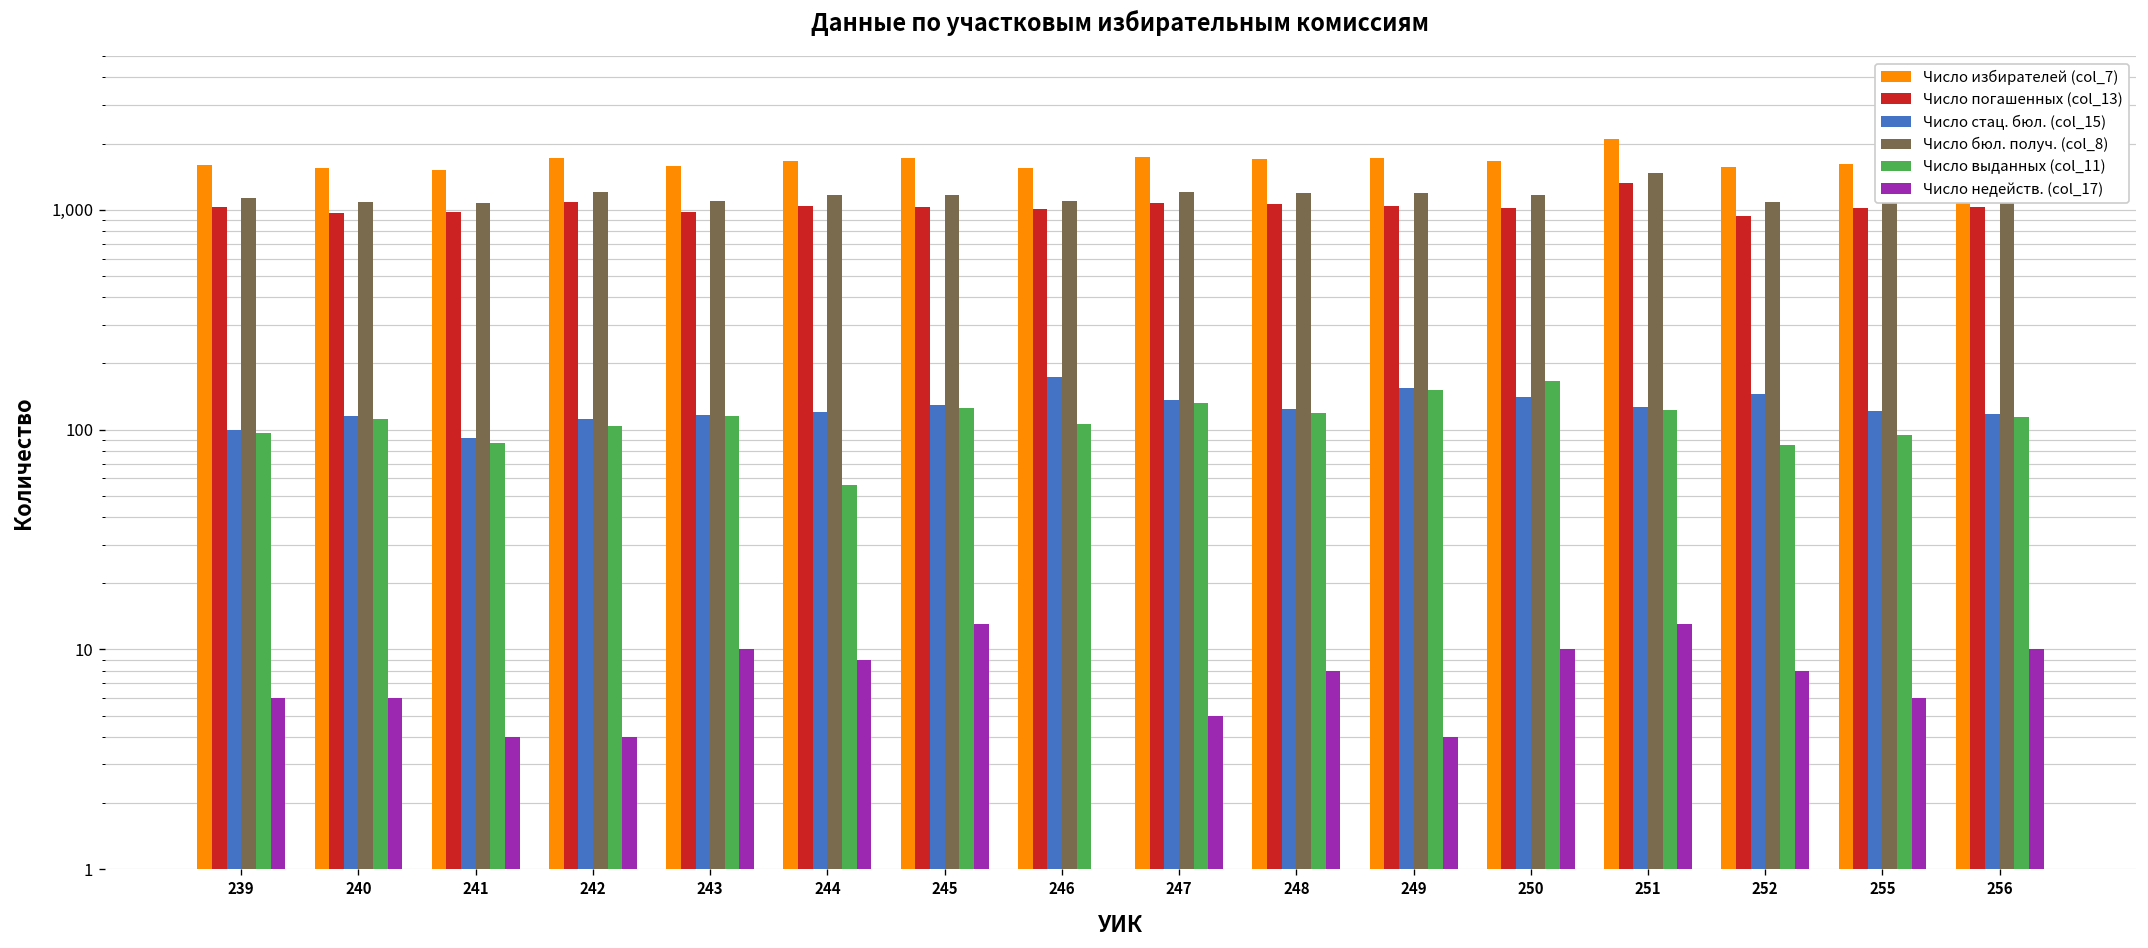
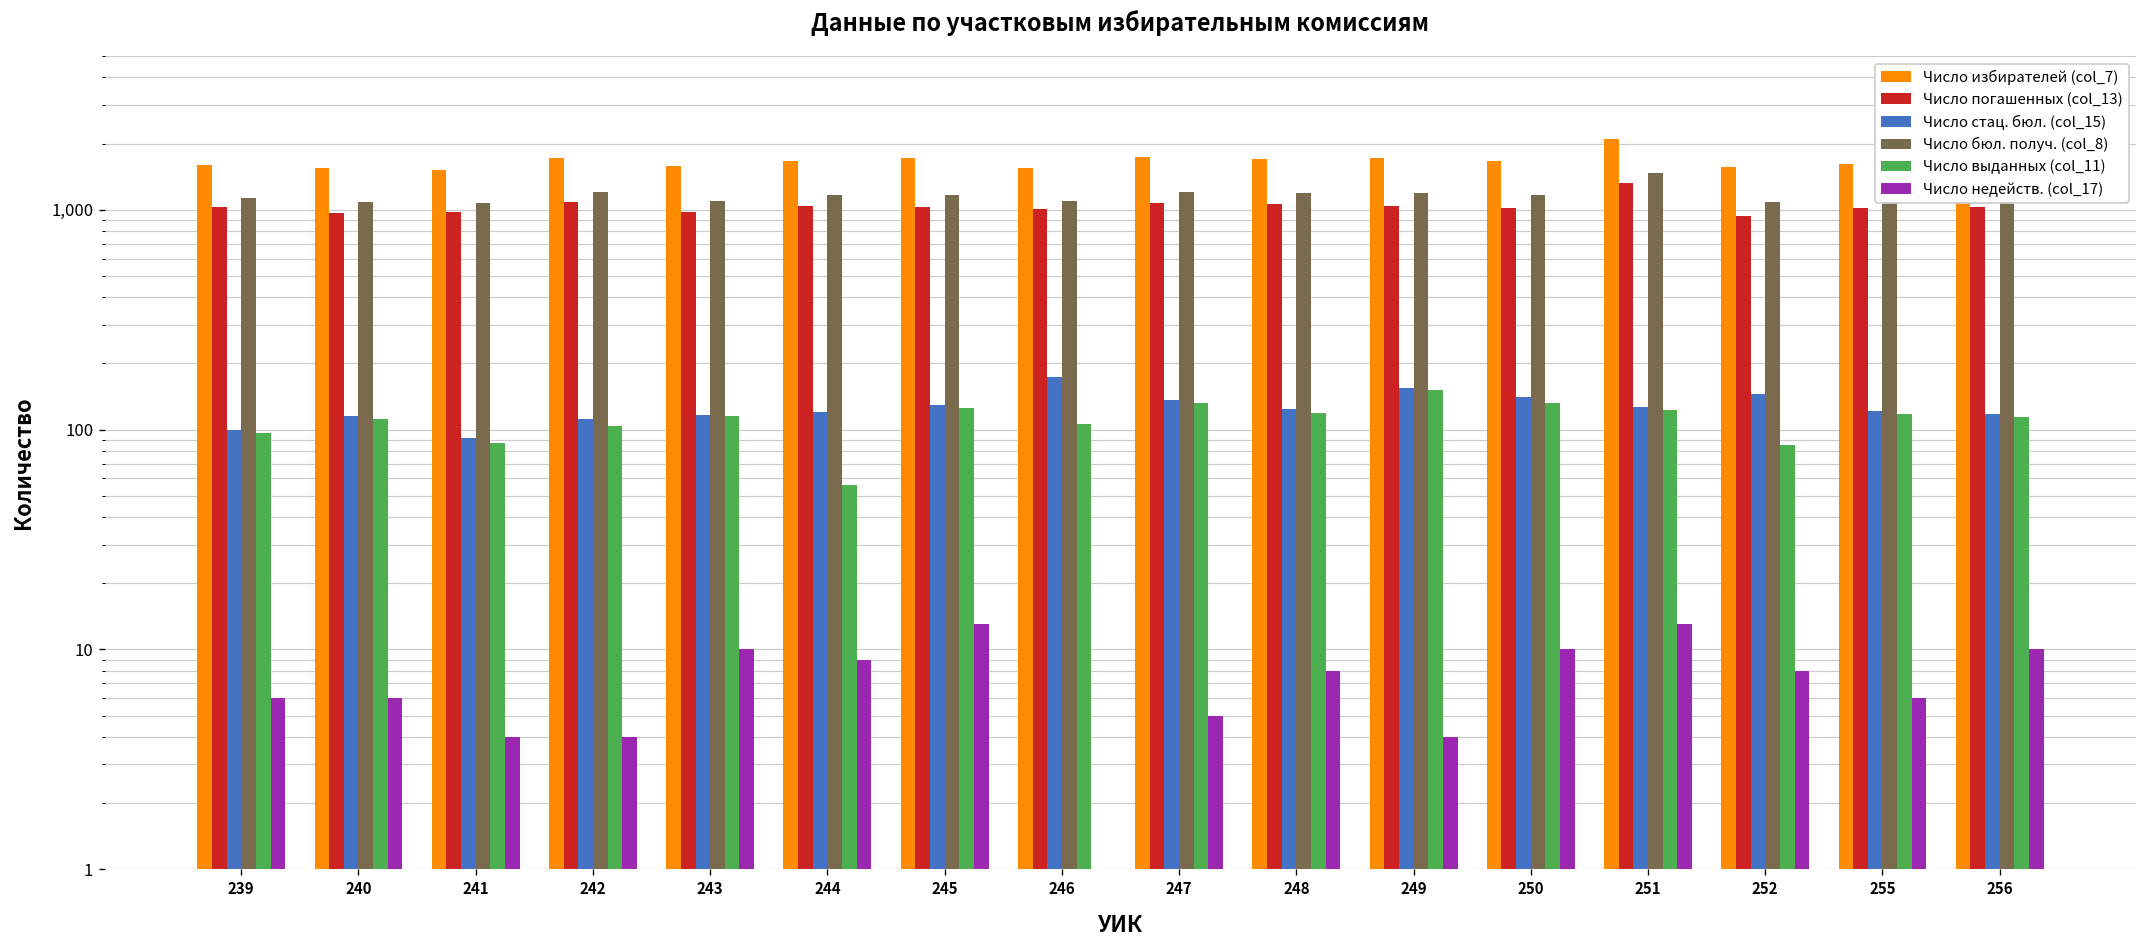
Число выданных (col_11), 250: 170 -> 130
Число выданных (col_11), 255: 100 -> 120
